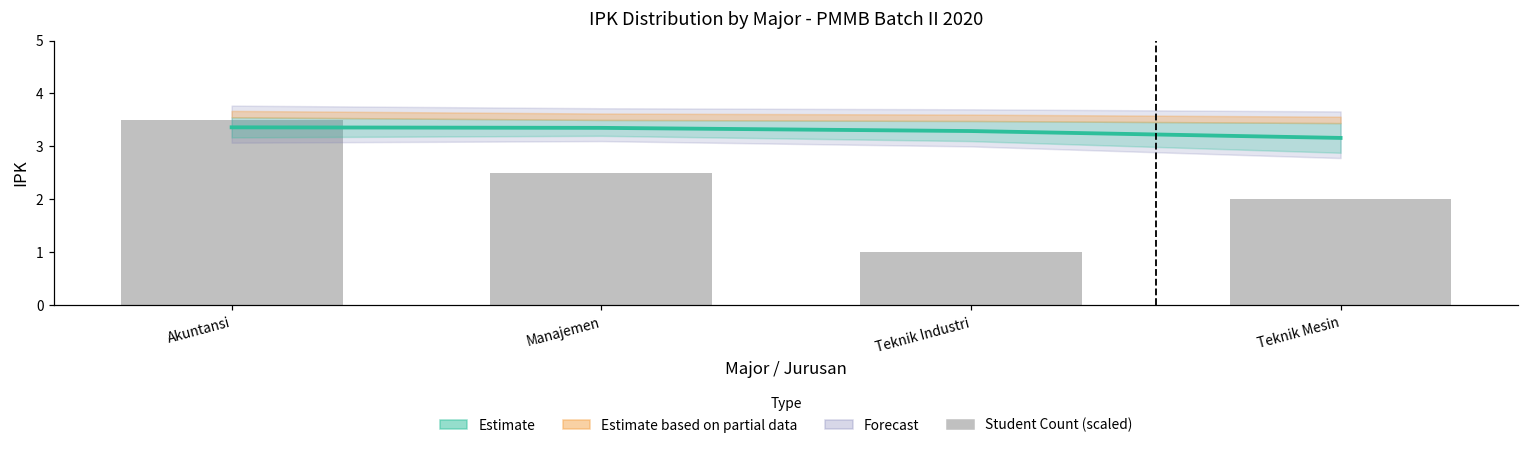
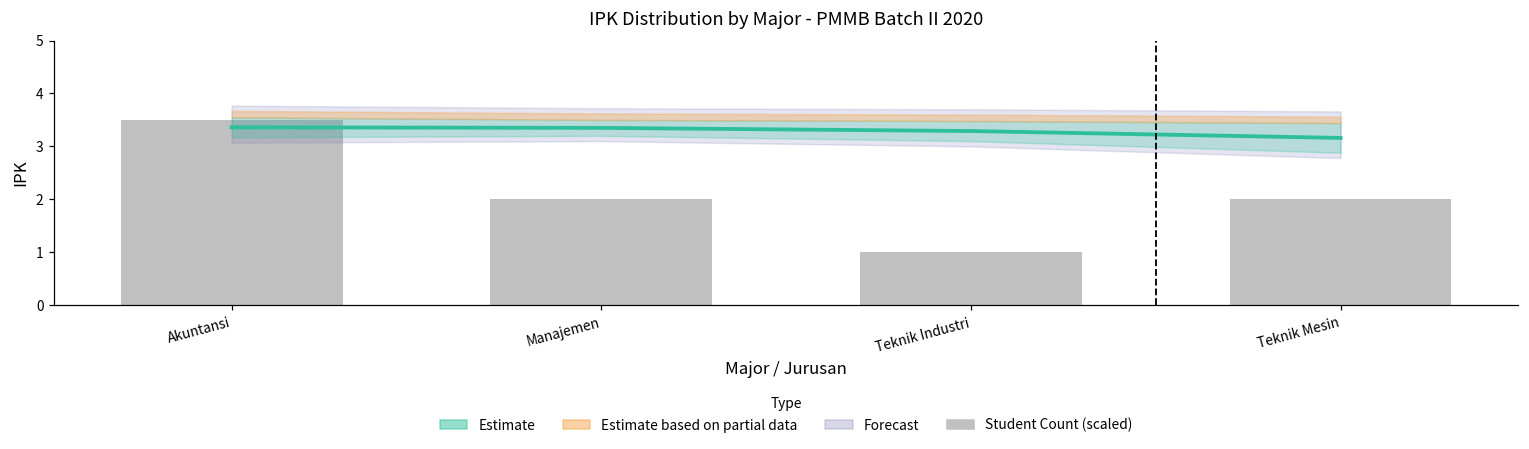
Student Count (scaled), Manajemen: 2.5 -> 2.0
